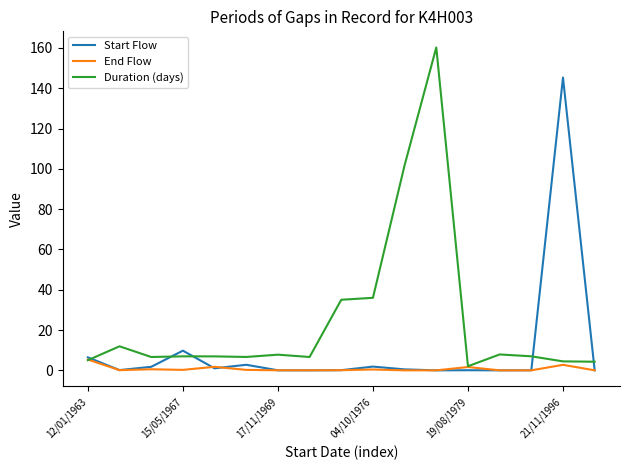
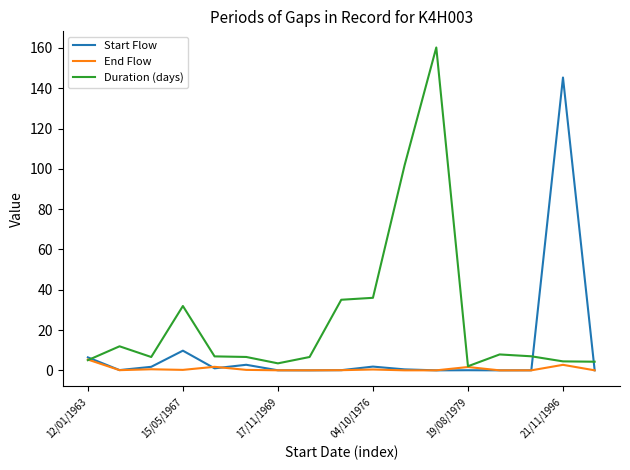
Duration (days), 15/05/1967: 7 -> 32
Duration (days), 17/11/1969: 8 -> 4
